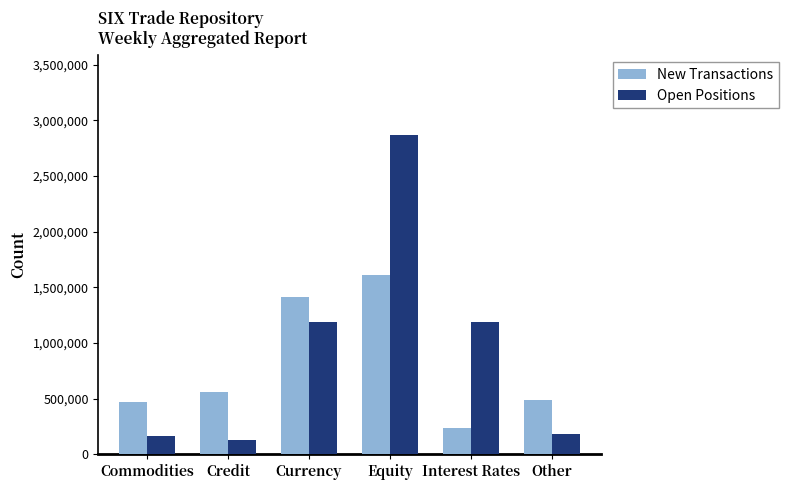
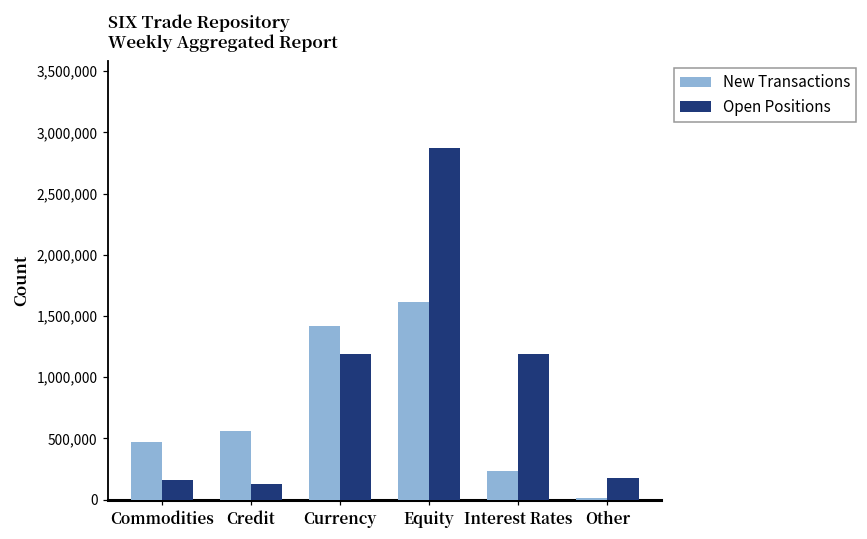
New Transactions, Other: 490,000 -> 10,000
